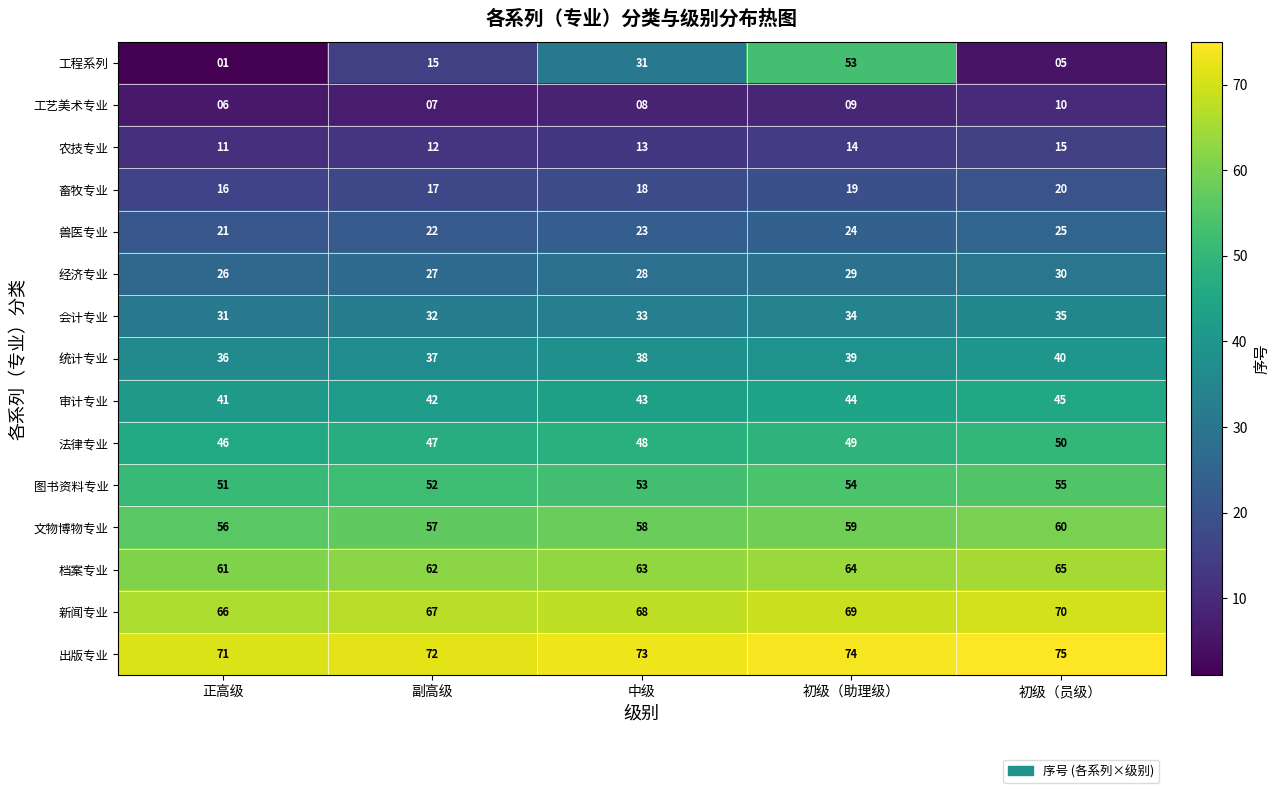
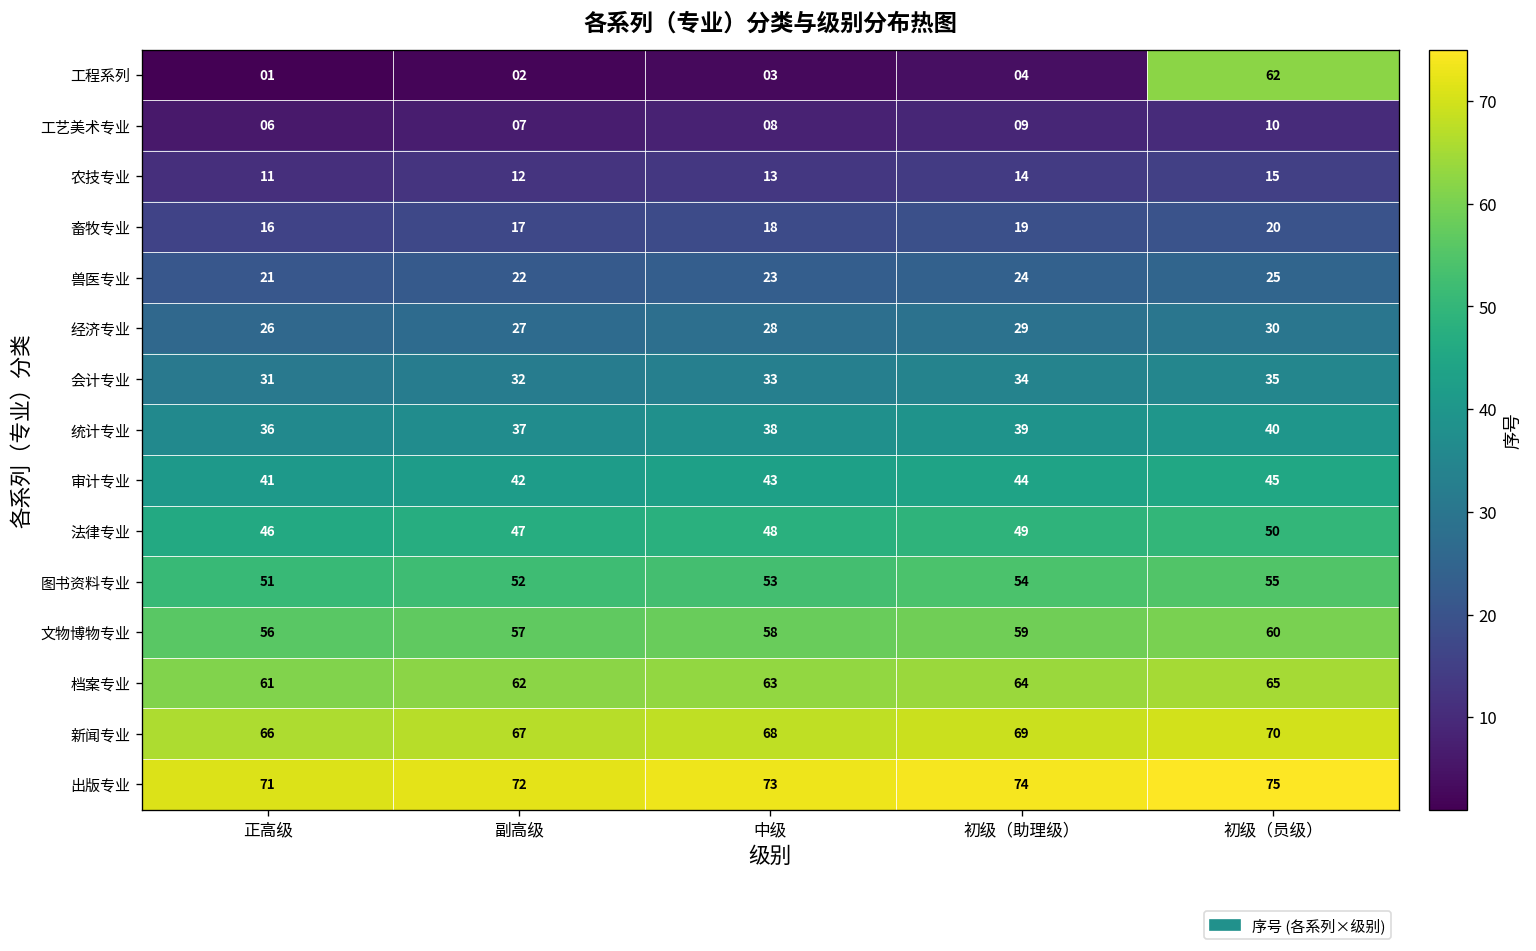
工程系列, 副高级: 15 -> 02
工程系列, 中级: 31 -> 03
工程系列, 初级（助理级）: 53 -> 04
工程系列, 初级（员级）: 05 -> 62
